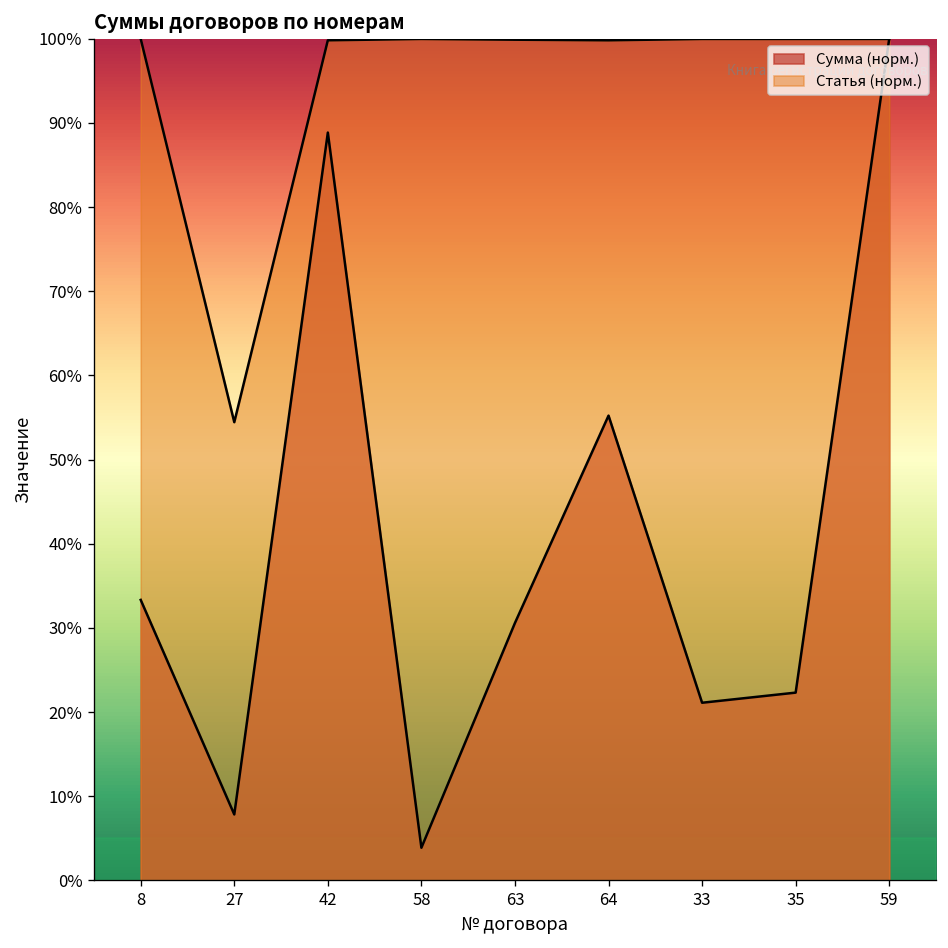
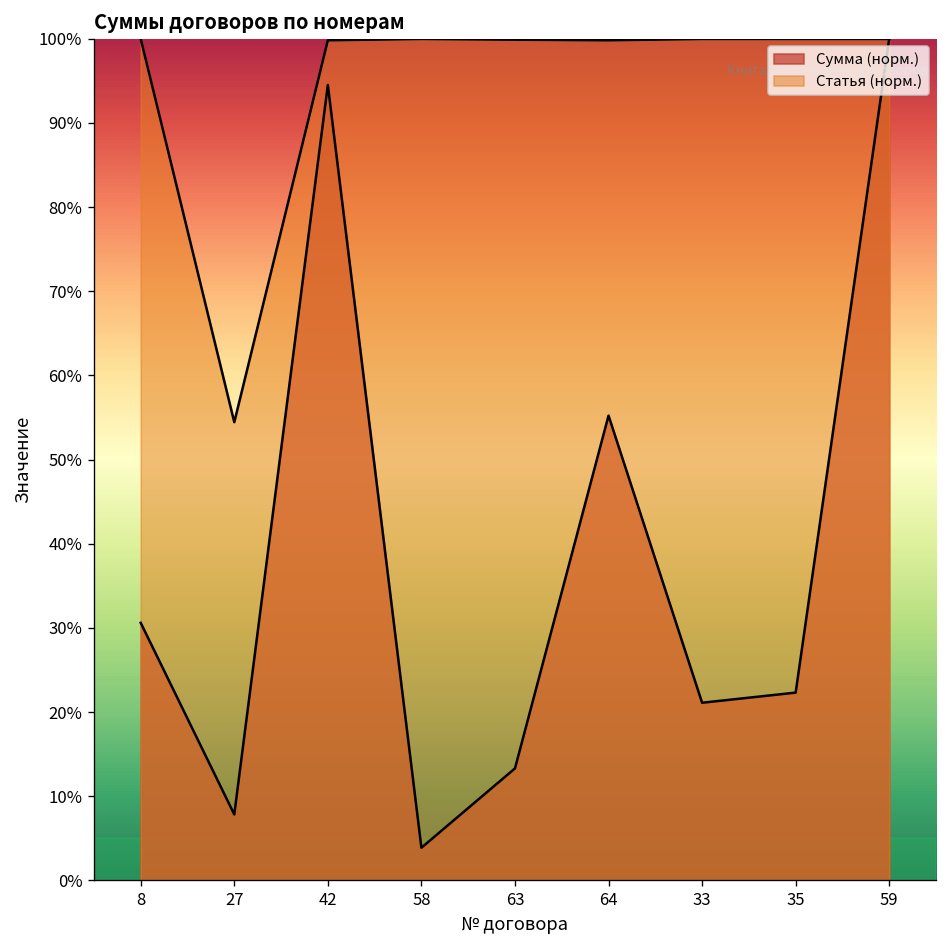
Сумма (норм.), 8: 33% -> 31%
Сумма (норм.), 42: 89% -> 95%
Сумма (норм.), 63: 31% -> 13%
